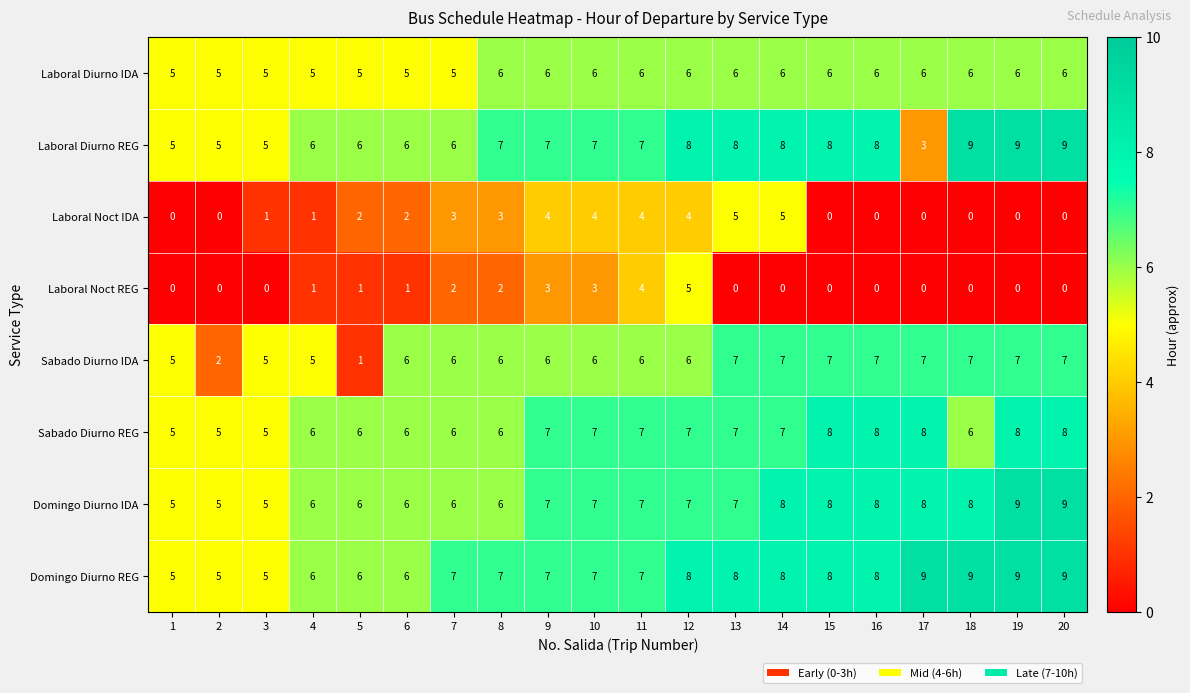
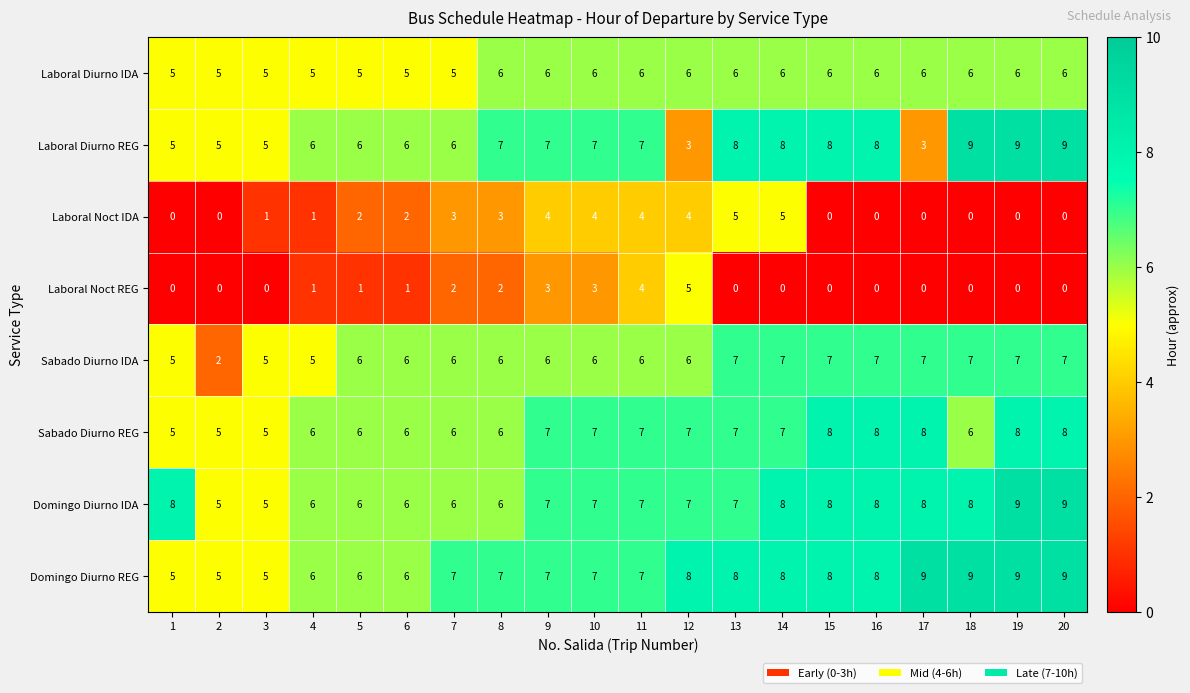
Laboral Diurno REG, 12: 8 -> 3
Sabado Diurno IDA, 5: 1 -> 6
Domingo Diurno IDA, 1: 5 -> 8
